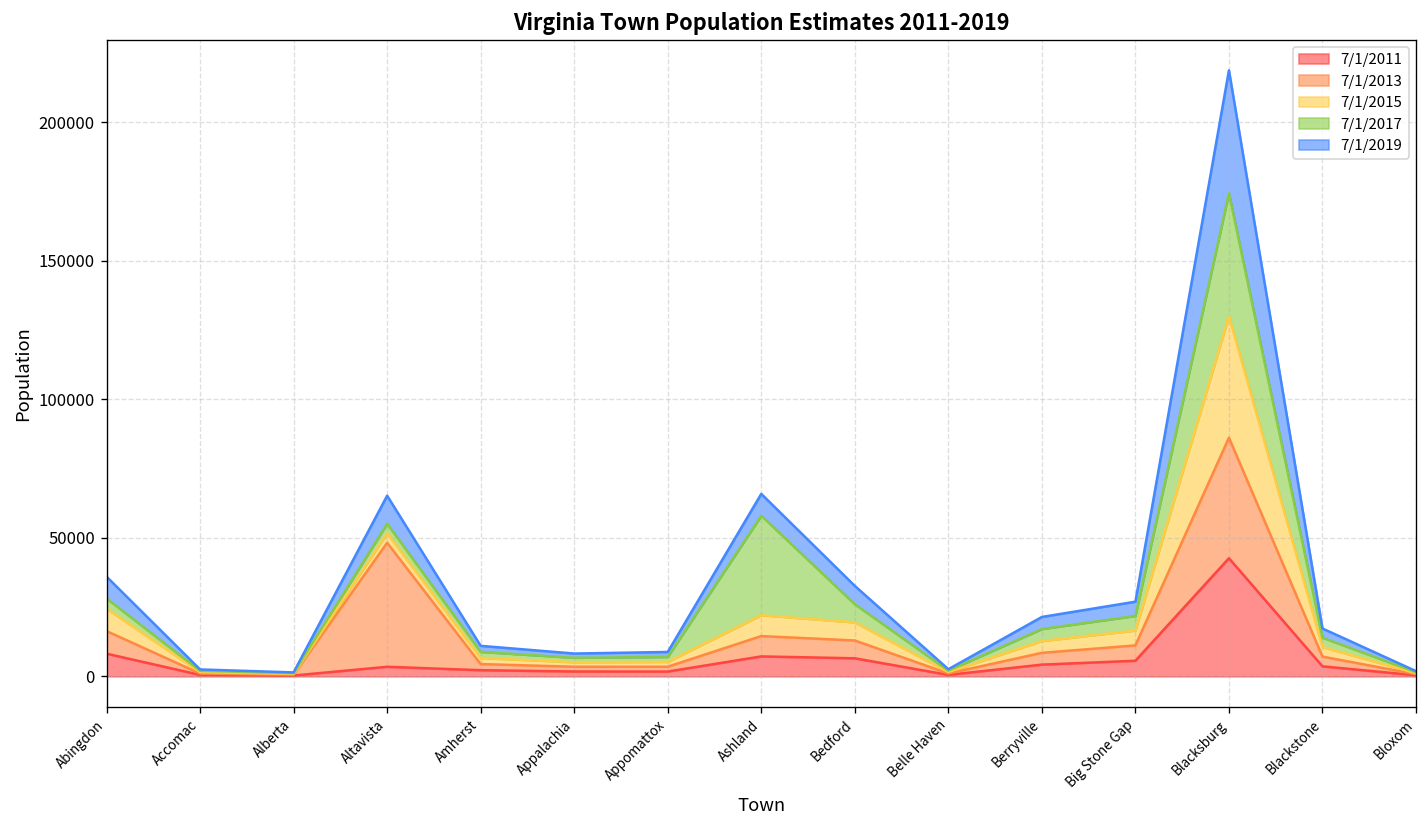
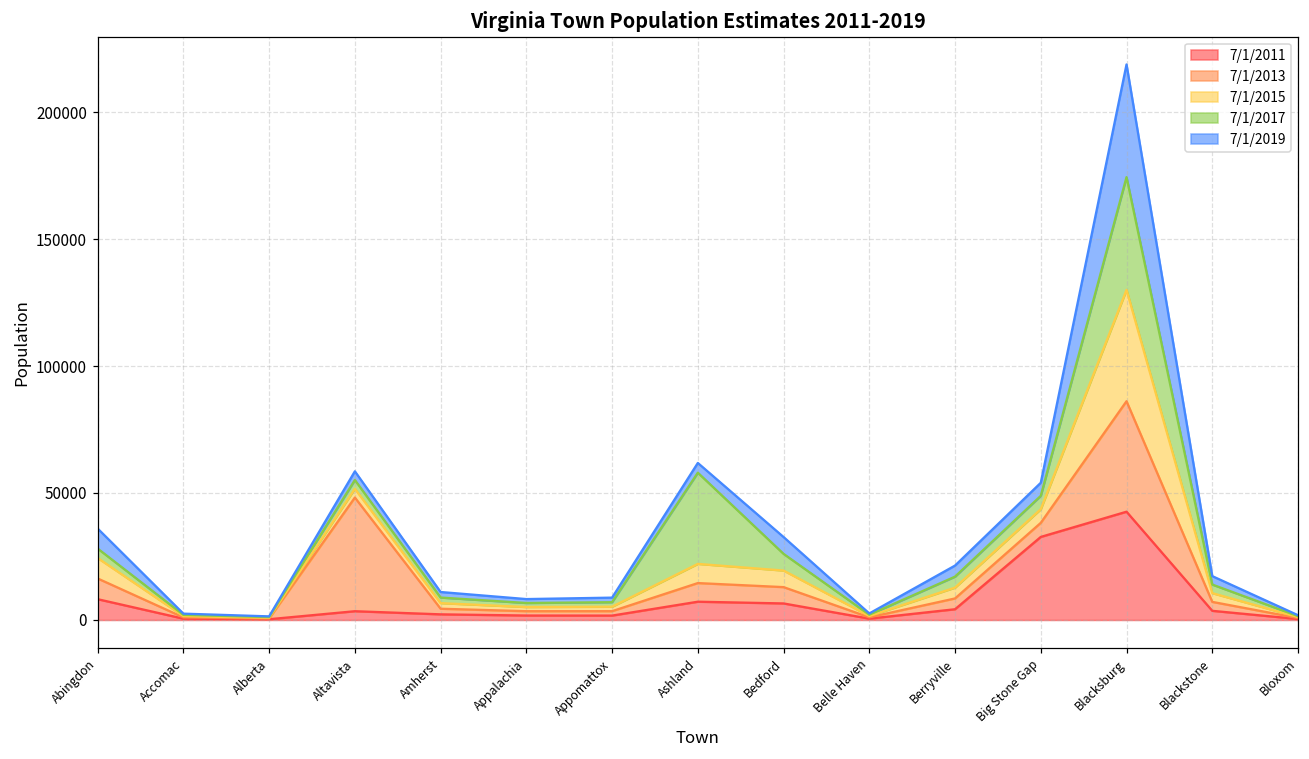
7/1/2019, Altavista: 10000 -> 3000
7/1/2019, Ashland: 8000 -> 4000
7/1/2011, Big Stone Gap: 6000 -> 33000
